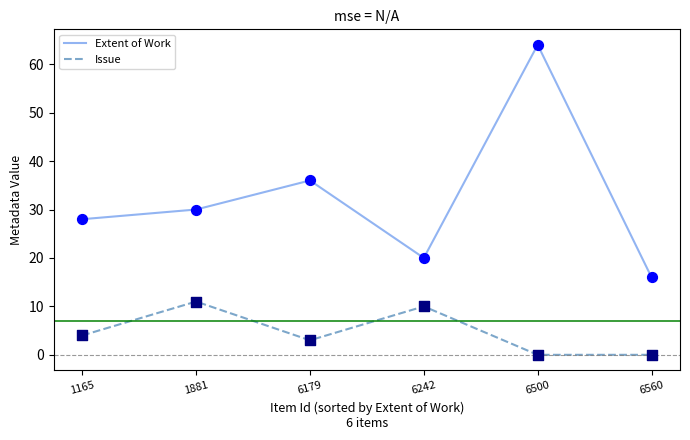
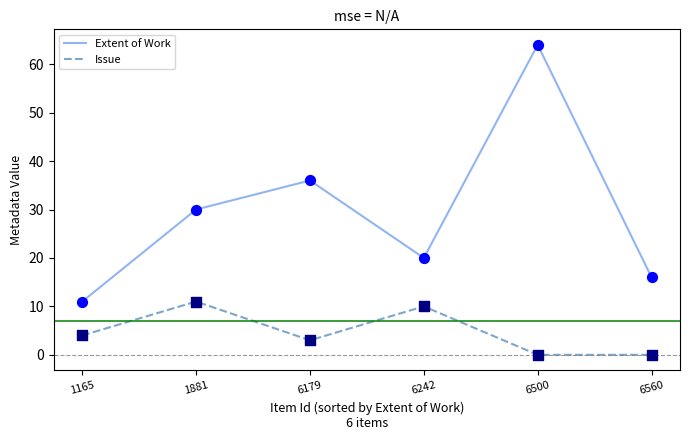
Extent of Work, 1165: 28 -> 11
